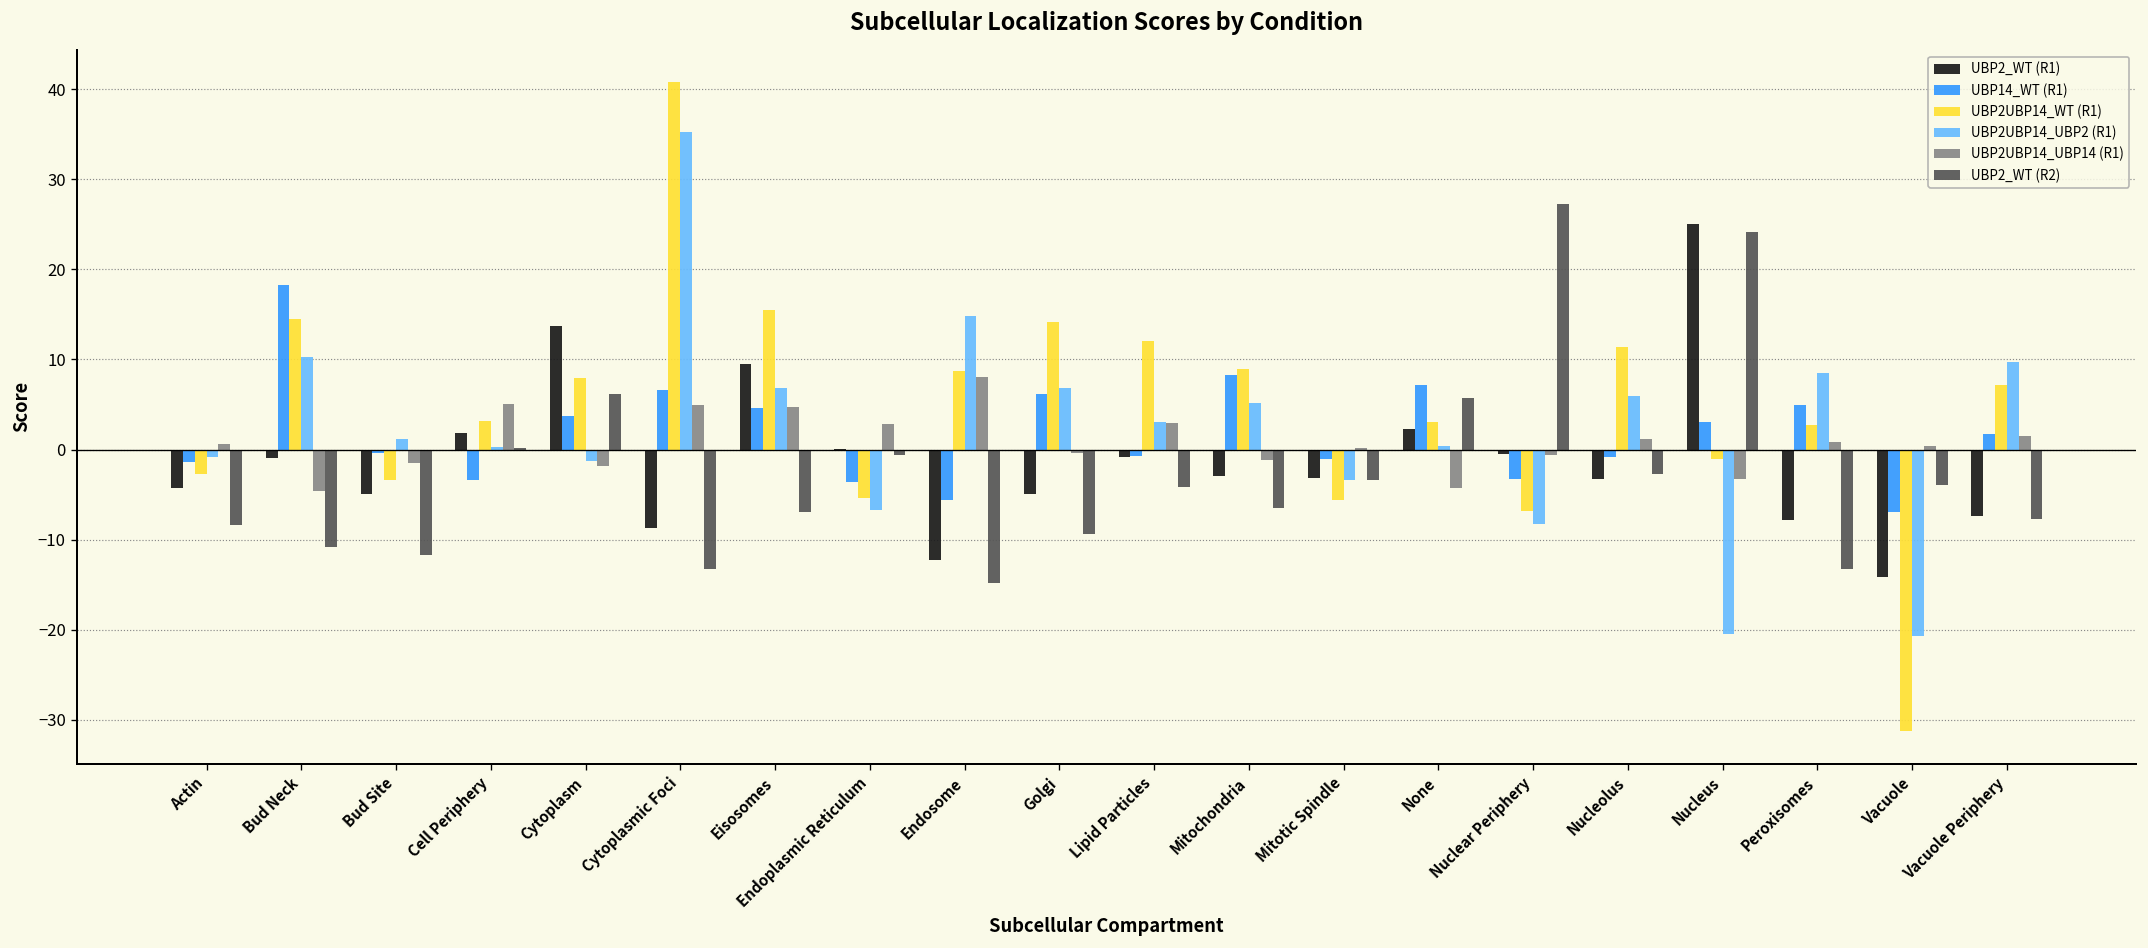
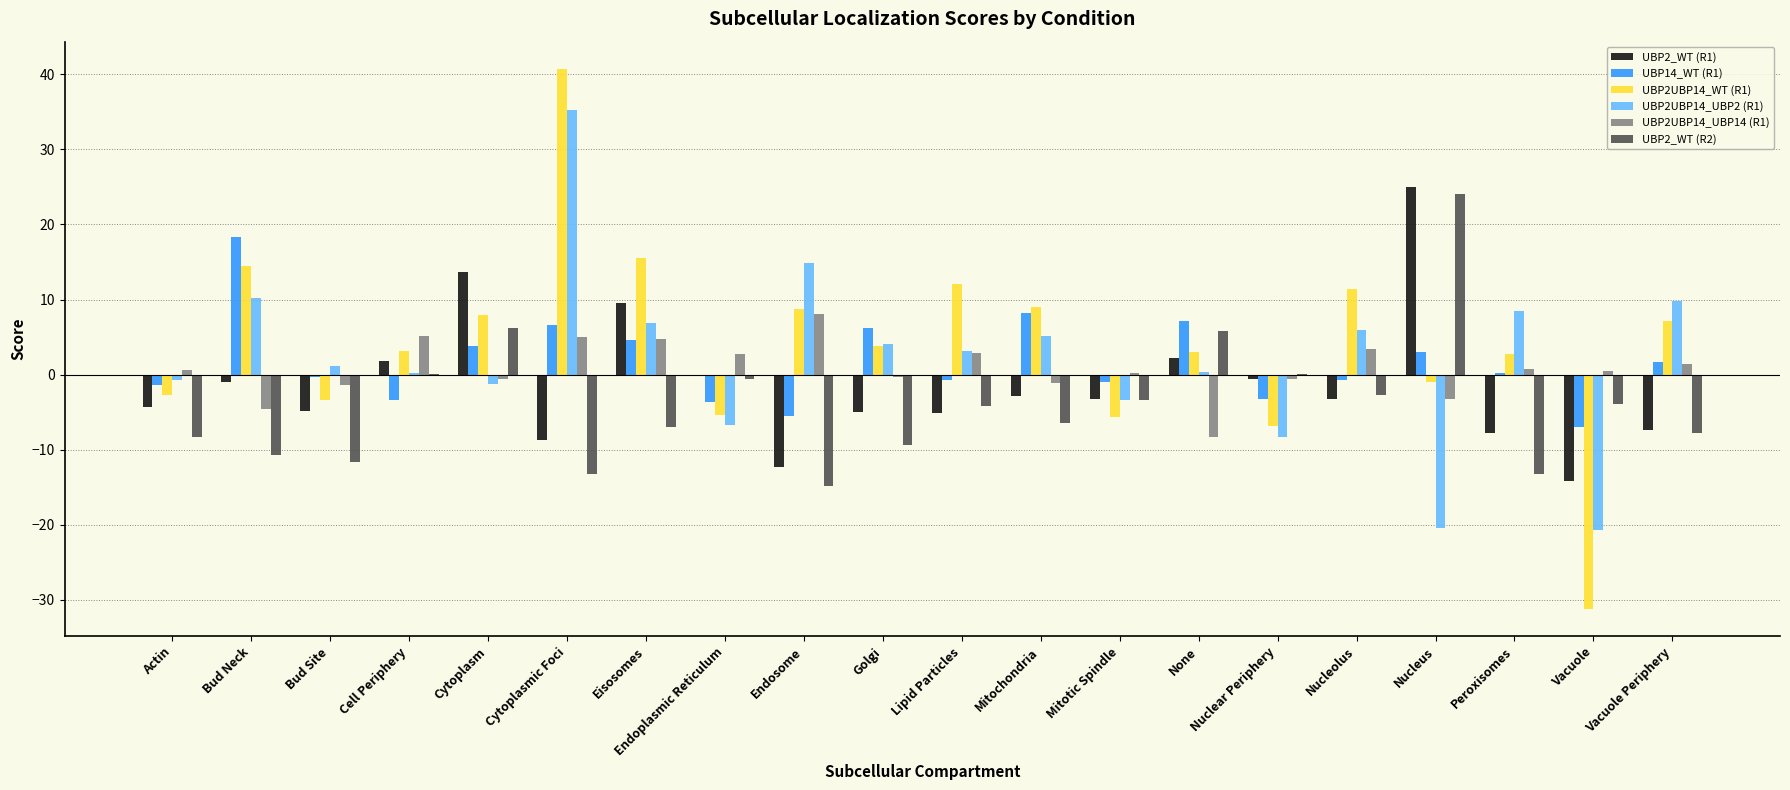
UBP2UBP14_UBP14 (R1), Cytoplasm: -2 -> -1
UBP2UBP14_WT (R1), Golgi: 14 -> 4
UBP2UBP14_UBP2 (R1), Golgi: 7 -> 4
UBP2_WT (R1), Lipid Particles: -1 -> -5
UBP2UBP14_UBP14 (R1), None: -4 -> -8
UBP2_WT (R2), Nuclear Periphery: 27 -> 0
UBP2UBP14_UBP14 (R1), Nucleolus: 1 -> 3
UBP14_WT (R1), Peroxisomes: 5 -> 0
